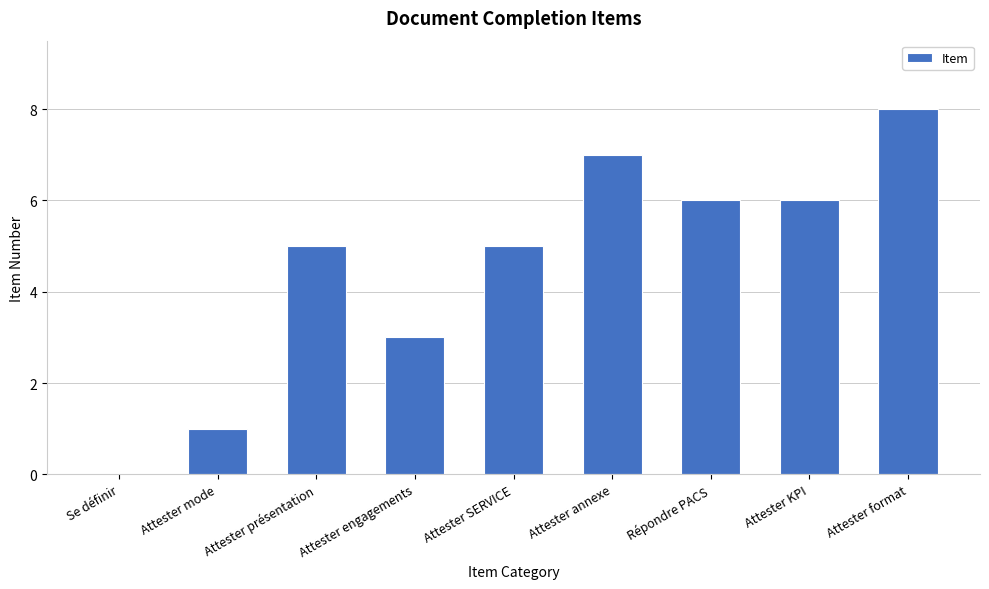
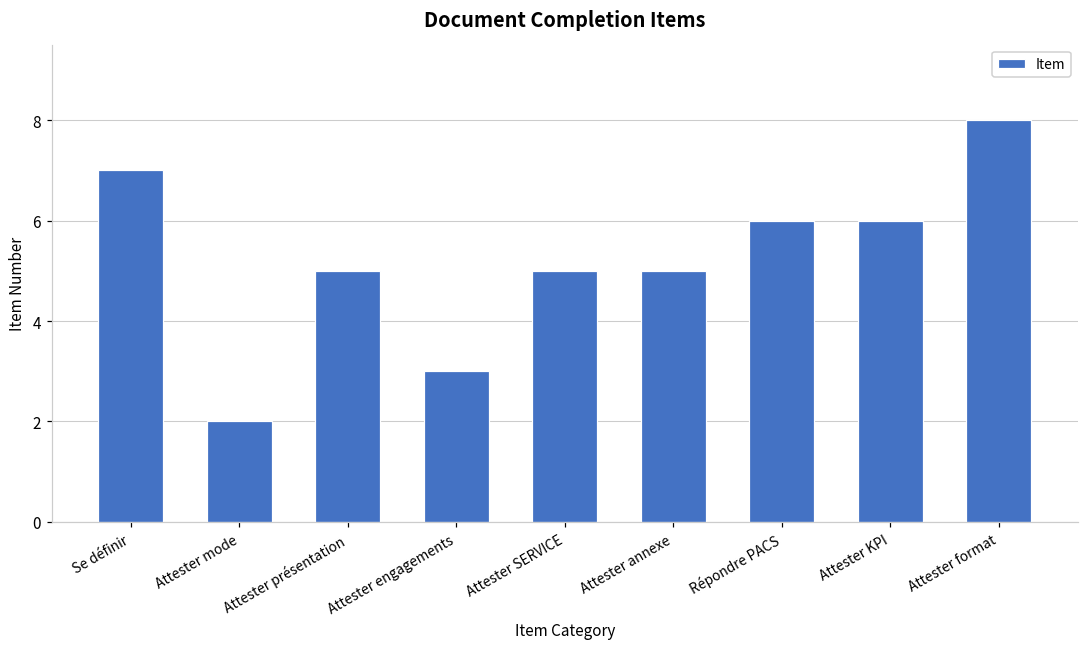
Se définir: 0 -> 7
Attester mode: 1 -> 2
Attester annexe: 7 -> 5
